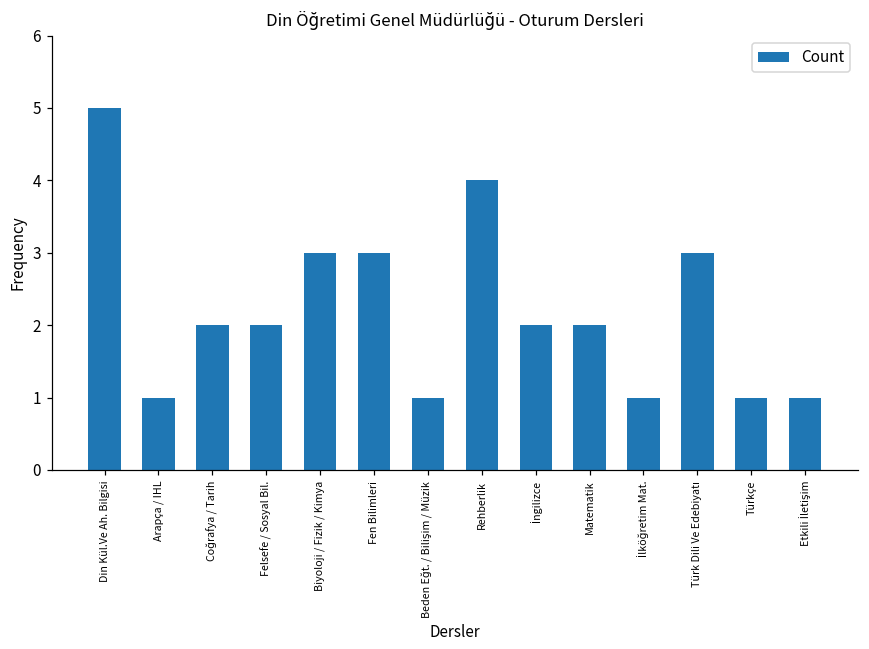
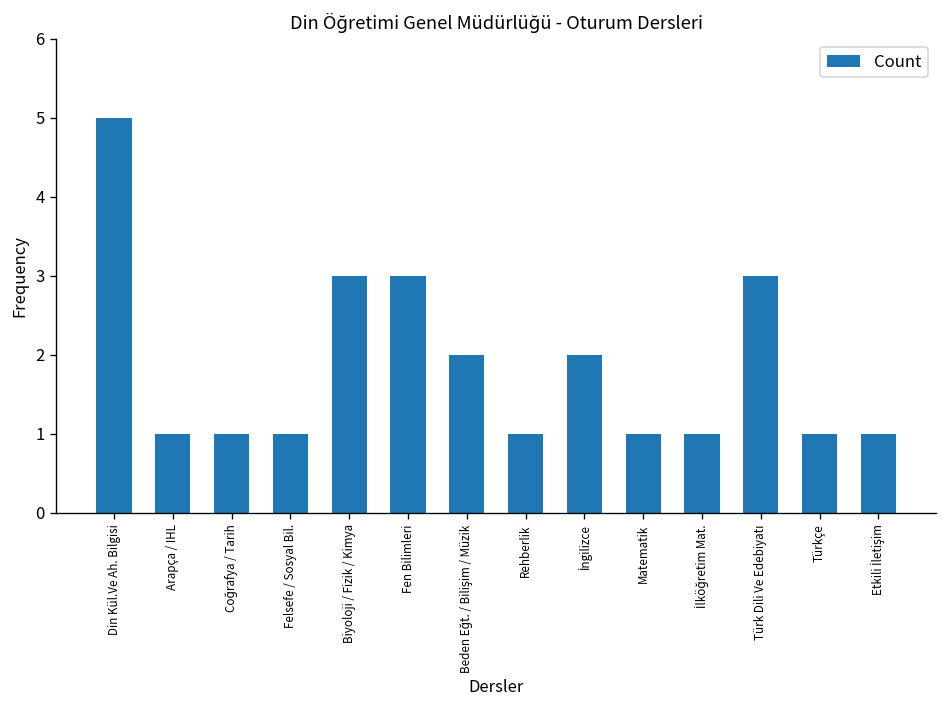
Coğrafya / Tarih: 2 -> 1
Felsefe / Sosyal Bil.: 2 -> 1
Beden Eğt. / Bilişim / Müzik: 1 -> 2
Rehberlik: 4 -> 1
Matematik: 2 -> 1
